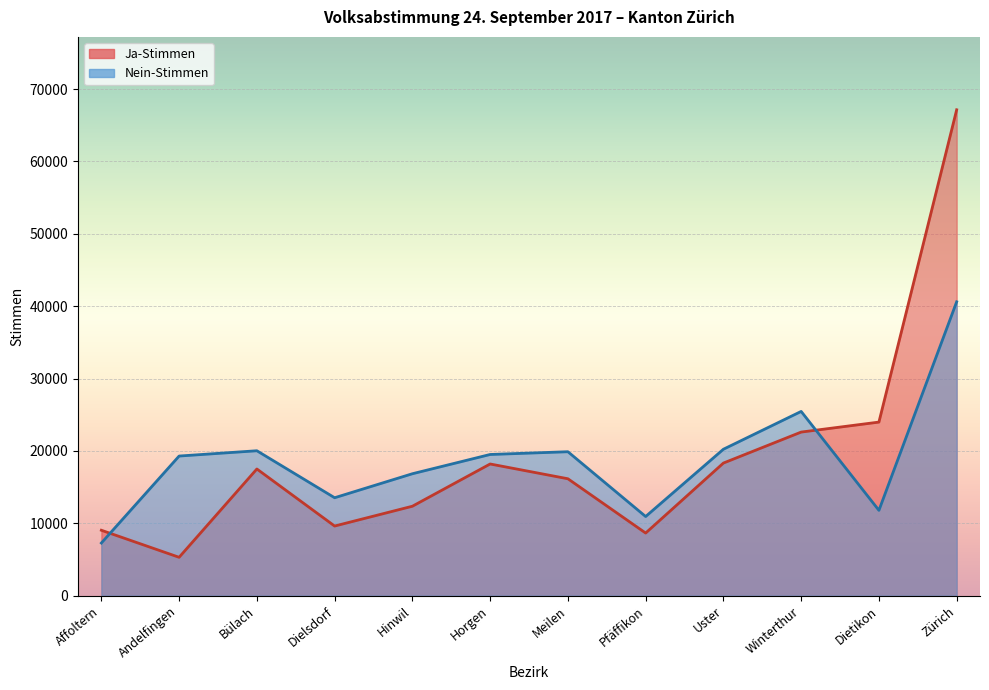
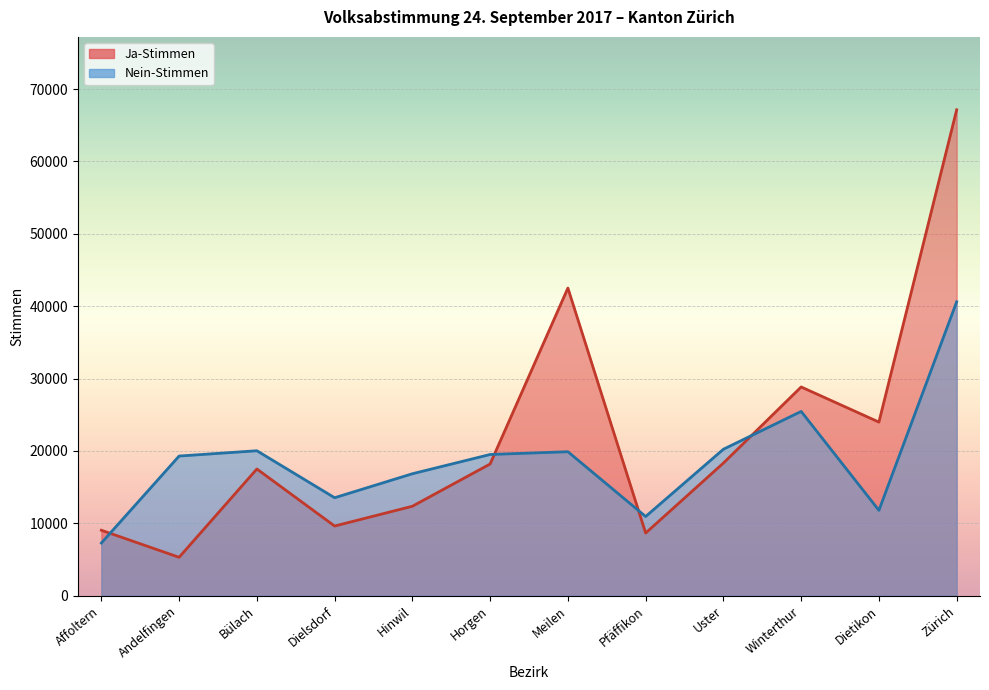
Ja-Stimmen, Meilen: 16000 -> 43000
Ja-Stimmen, Winterthur: 23000 -> 29000
